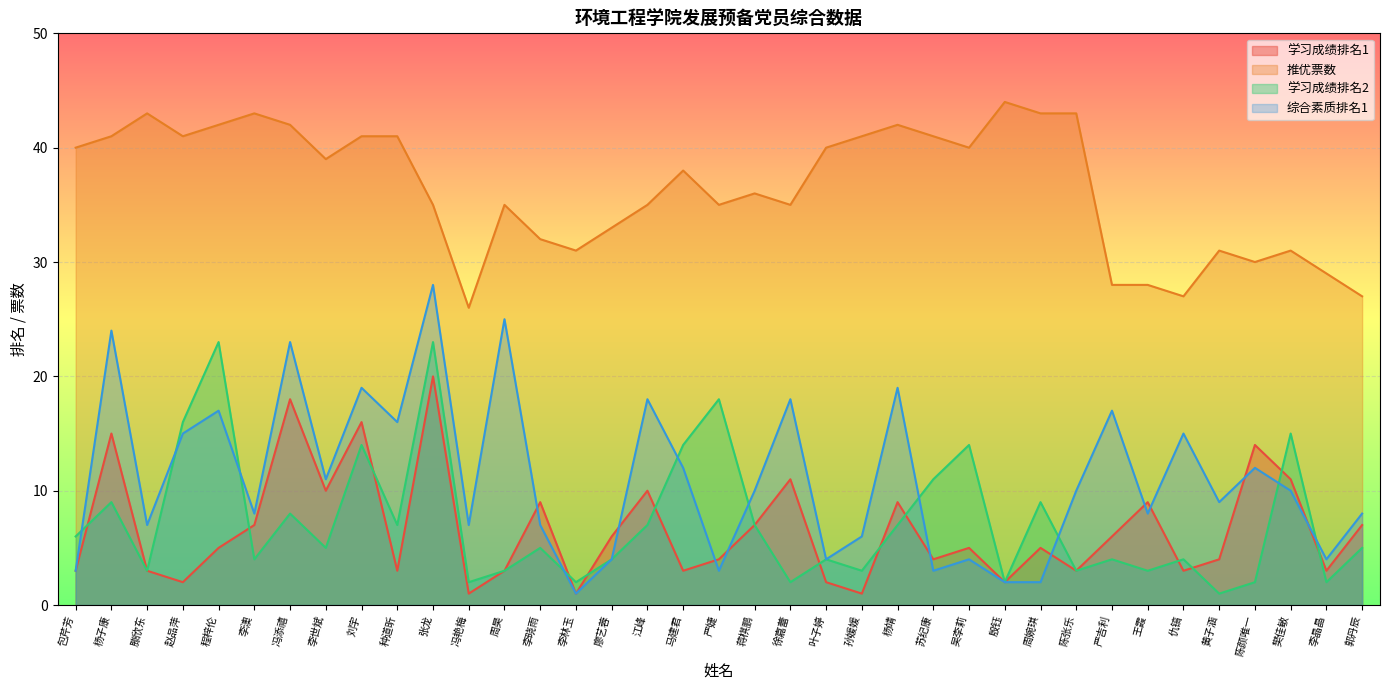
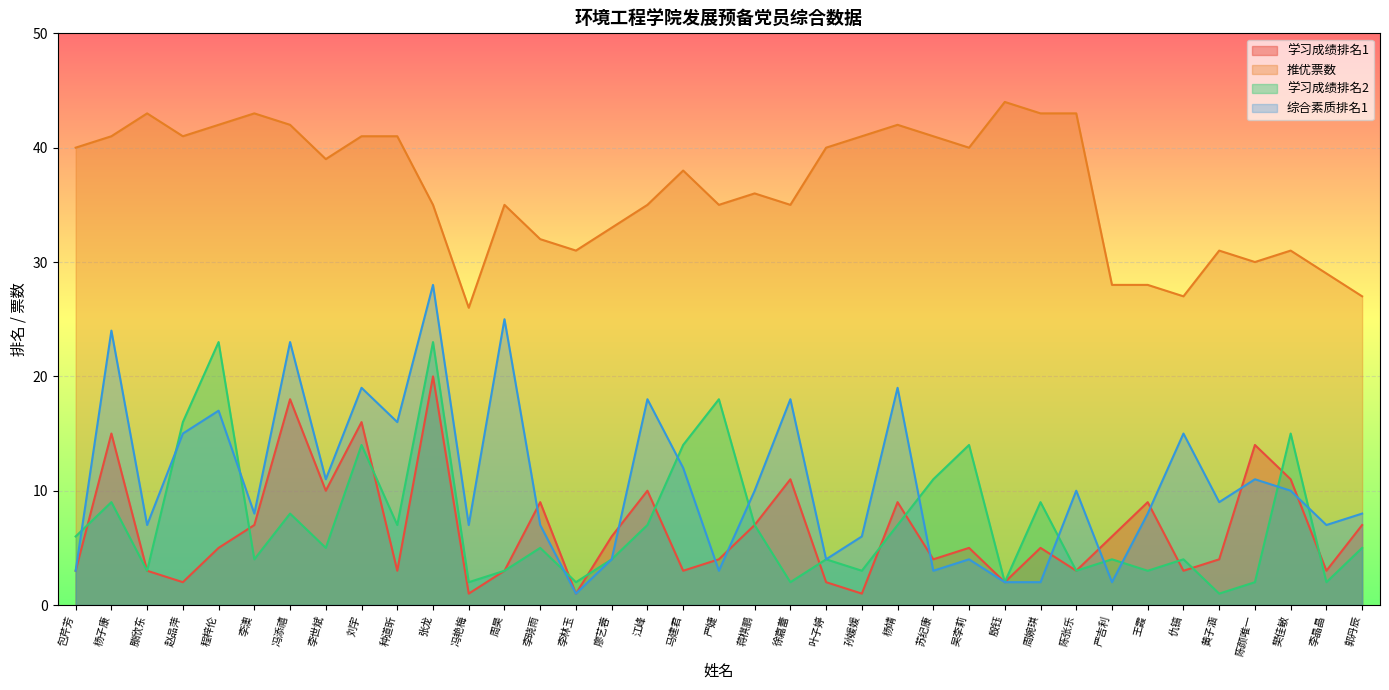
综合素质排名1, 严吉利: 17 -> 2
综合素质排名1, 陈颜唯一: 12 -> 11
综合素质排名1, 李晶晶: 4 -> 7
